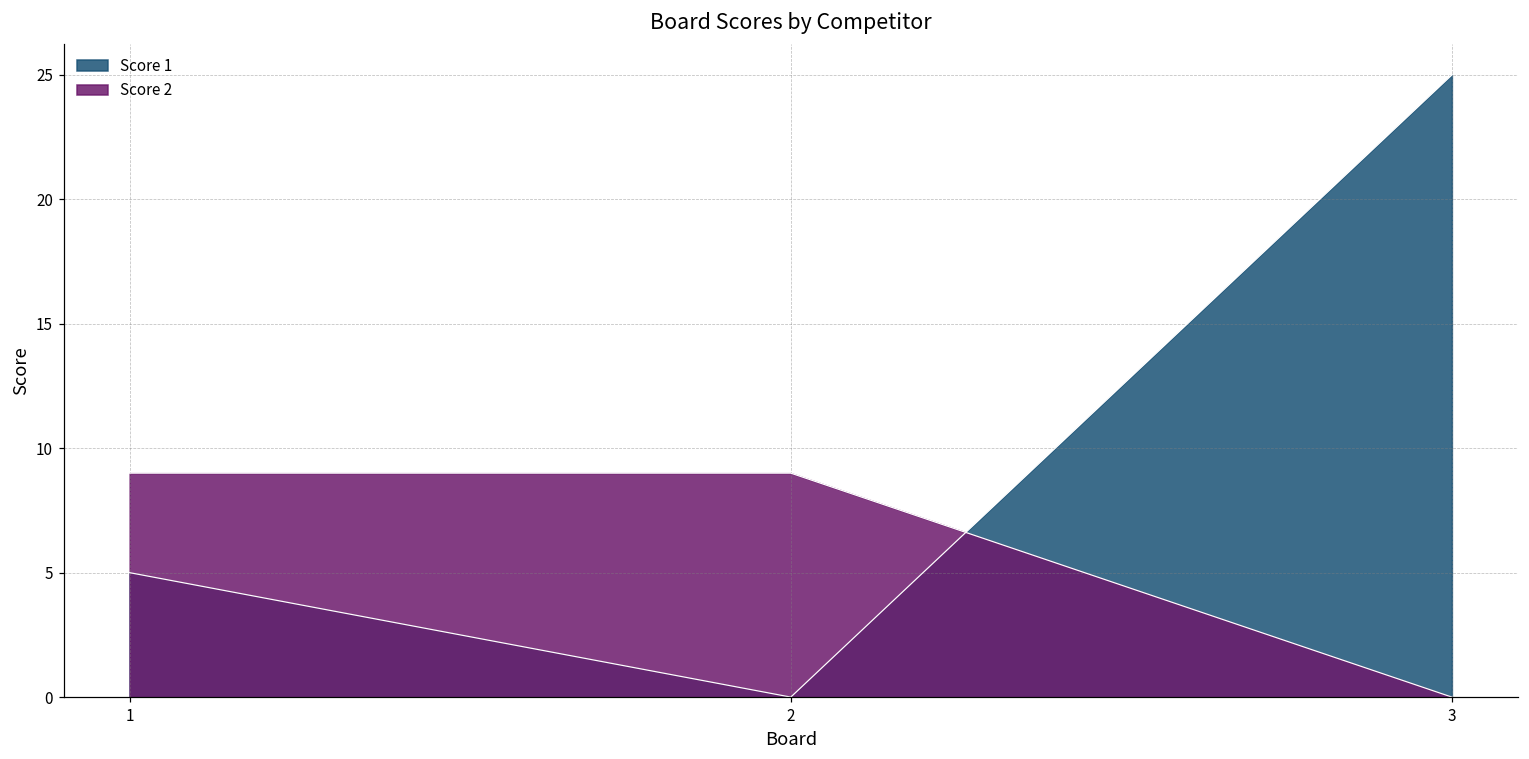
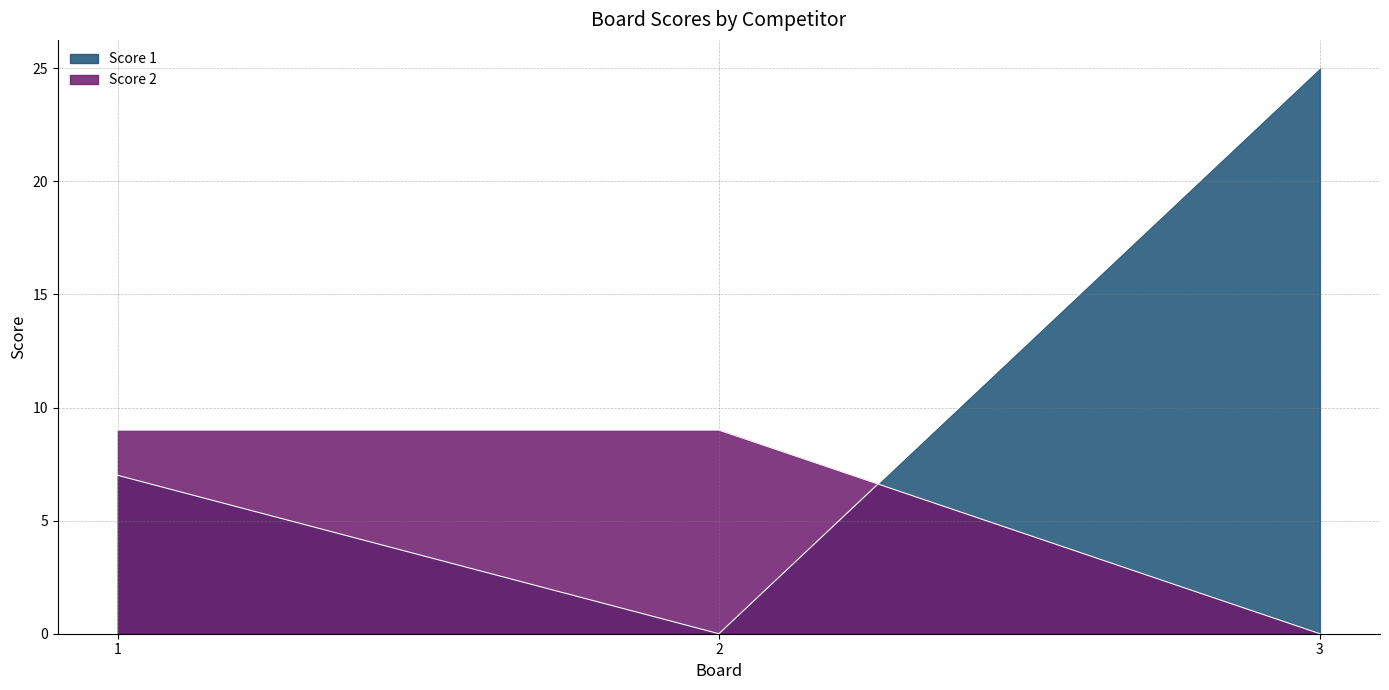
Score 1, 1: 5 -> 7
